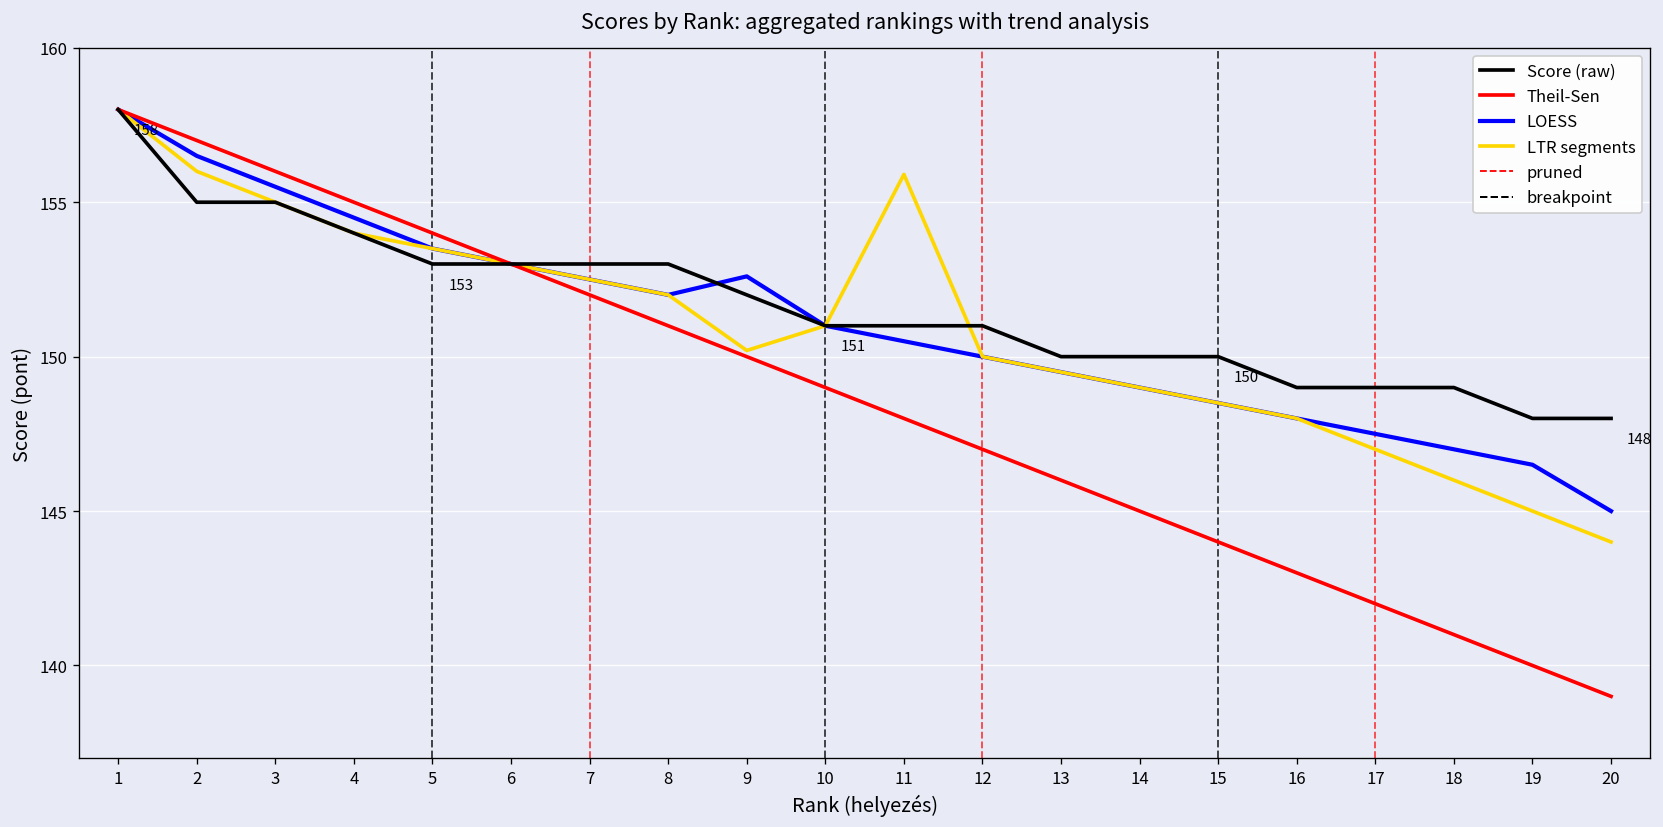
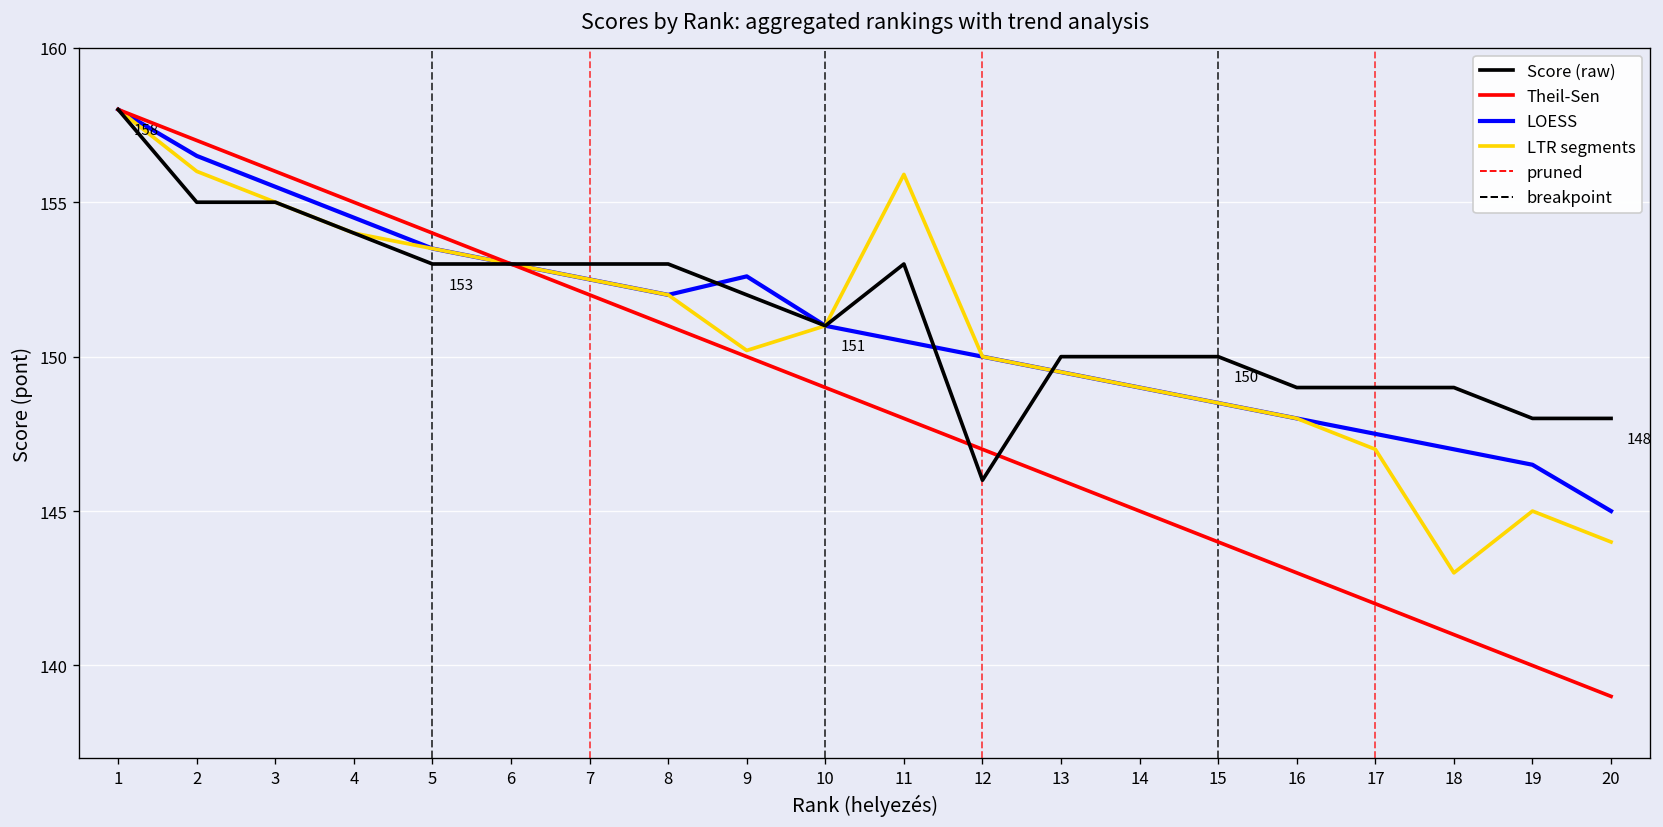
Score (raw), 11: 151 -> 153
Score (raw), 12: 151 -> 146
LTR segments, 18: 146 -> 143
